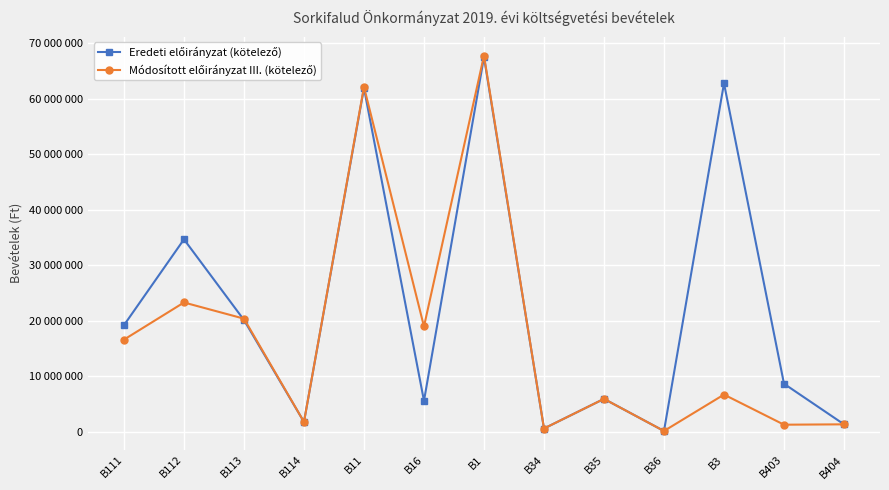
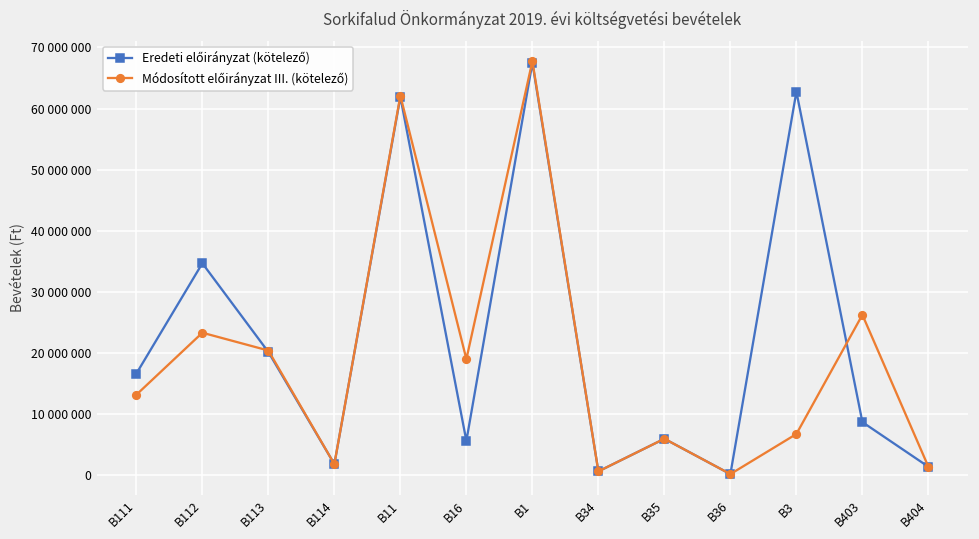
Eredeti előirányzat (kötelező), B111: 19000000 -> 17000000
Módosított előirányzat III. (kötelező), B111: 17000000 -> 13000000
Módosított előirányzat III. (kötelező), B403: 1000000 -> 26000000
